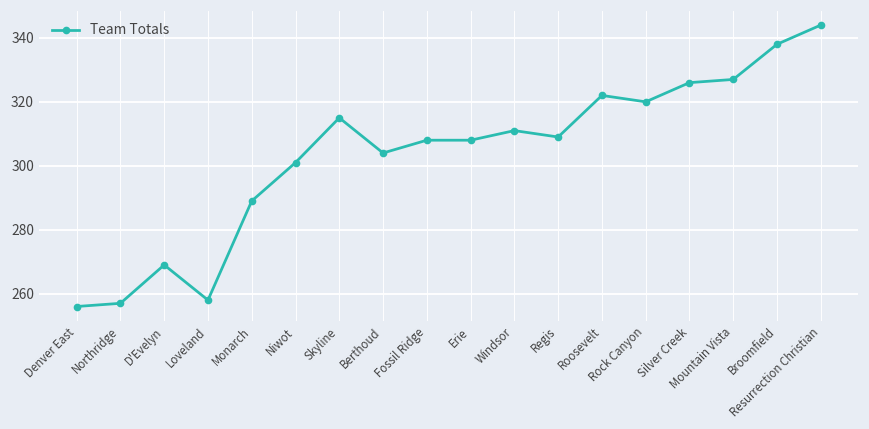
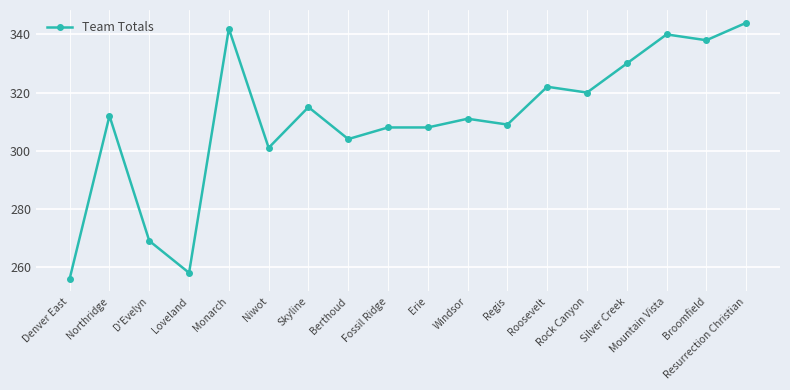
Northridge: 257 -> 312
Monarch: 289 -> 342
Silver Creek: 326 -> 330
Mountain Vista: 327 -> 340
